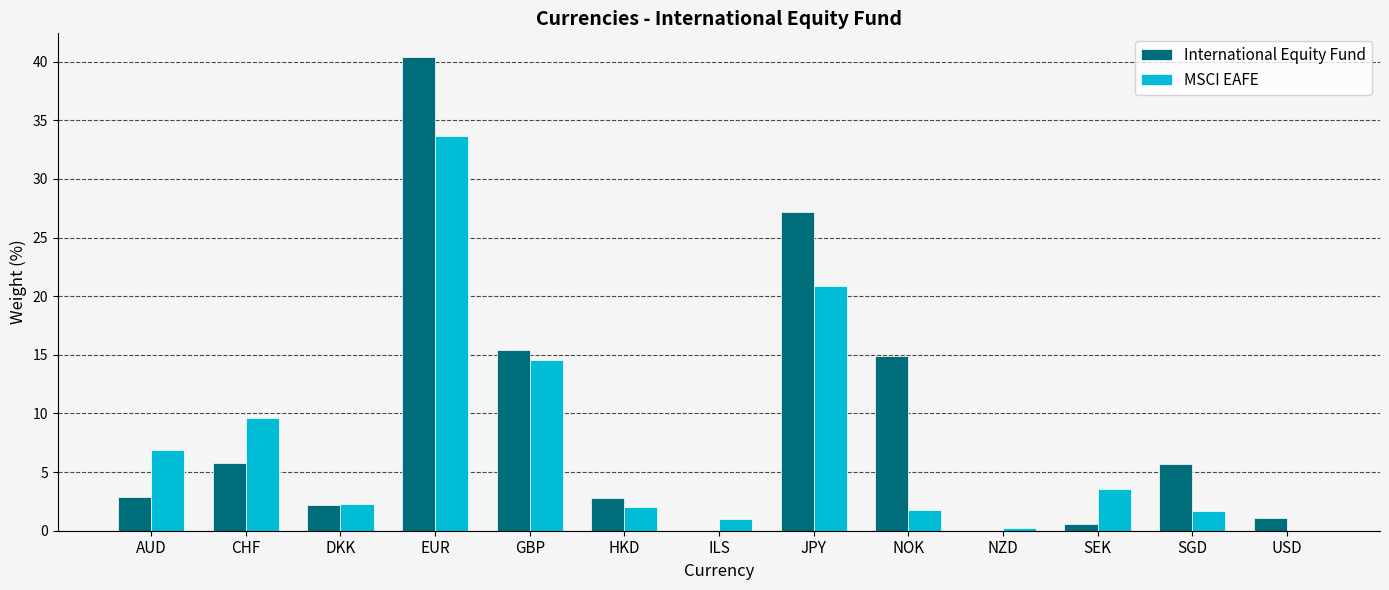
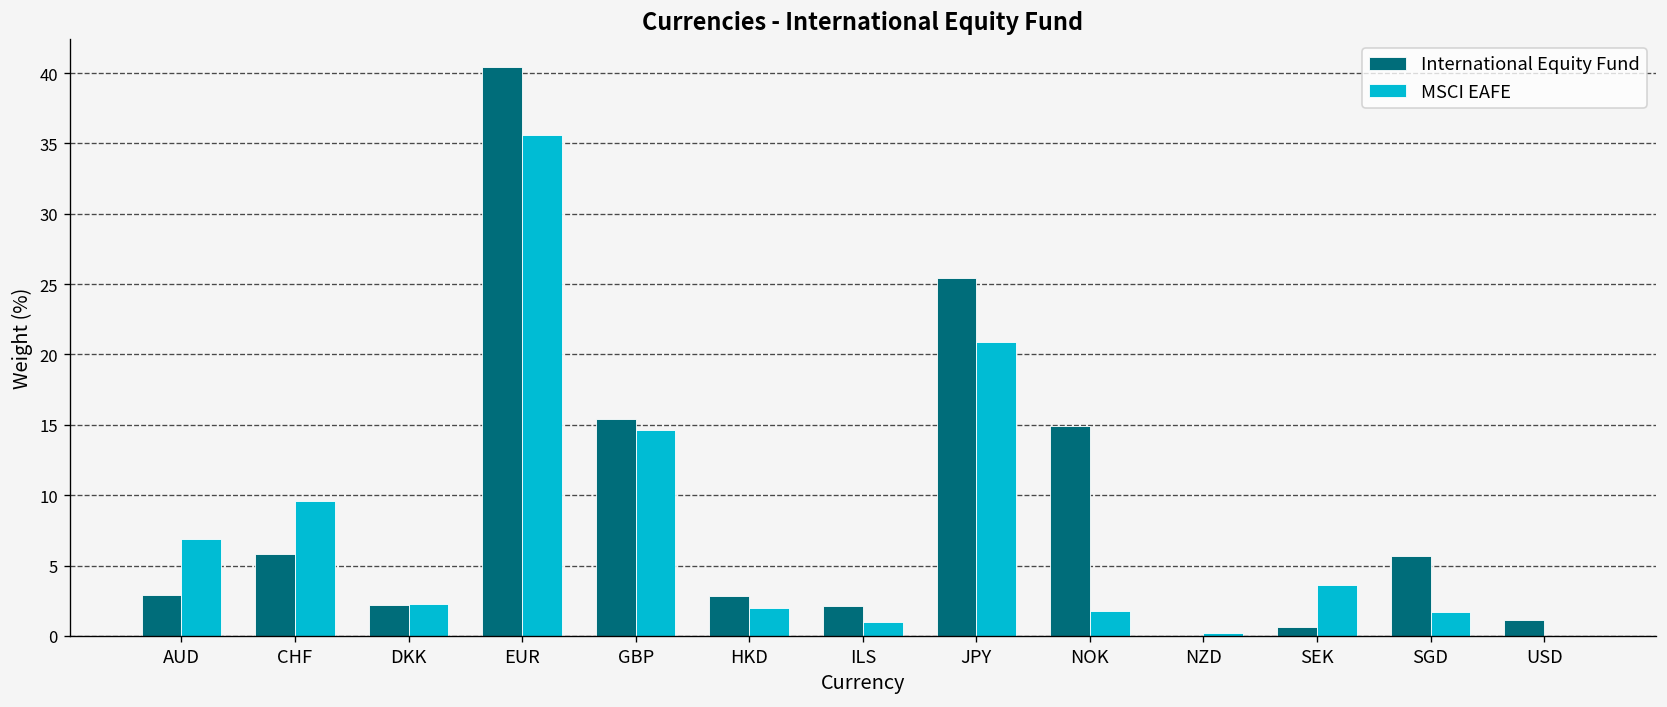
MSCI EAFE, EUR: 33.7 -> 35.6
International Equity Fund, ILS: 0.0 -> 2.1
International Equity Fund, JPY: 27.2 -> 25.4
